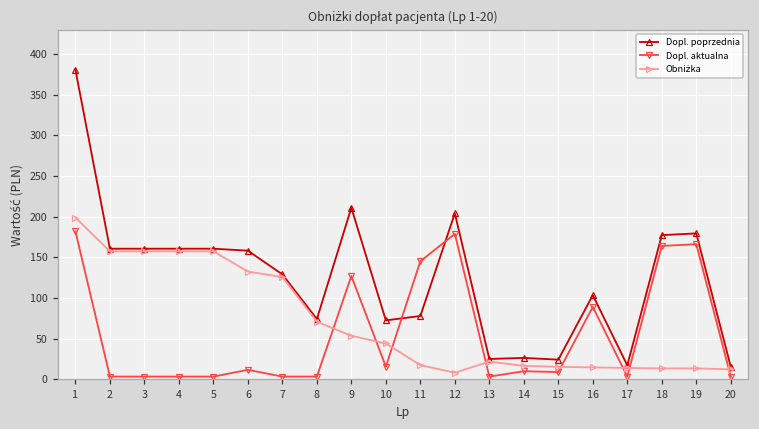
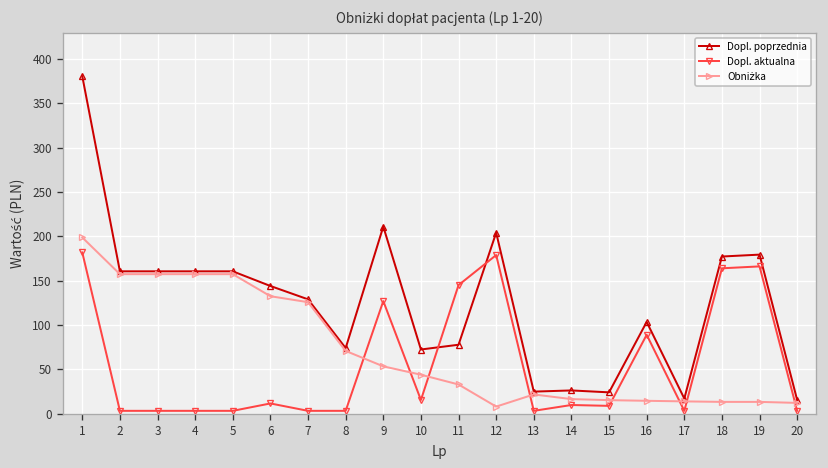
Dopl. poprzednia, 6: 160 -> 140
Obniżka, 11: 20 -> 30
